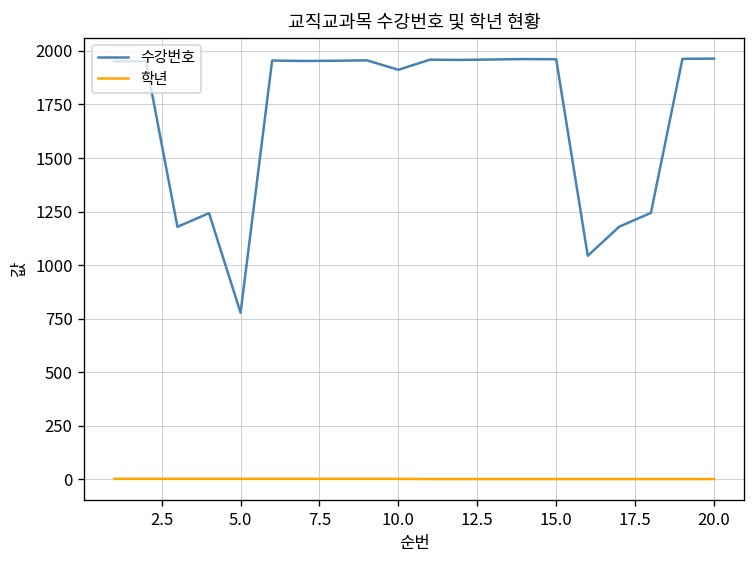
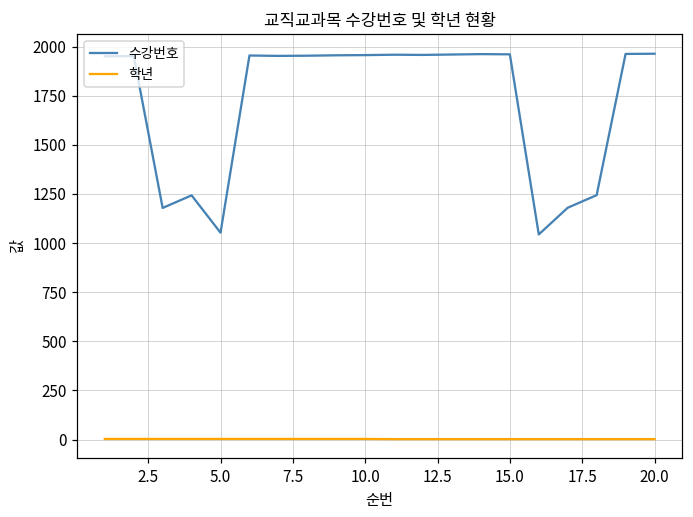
수강번호, 5.0: 780 -> 1050
수강번호, 10.0: 1910 -> 1960
